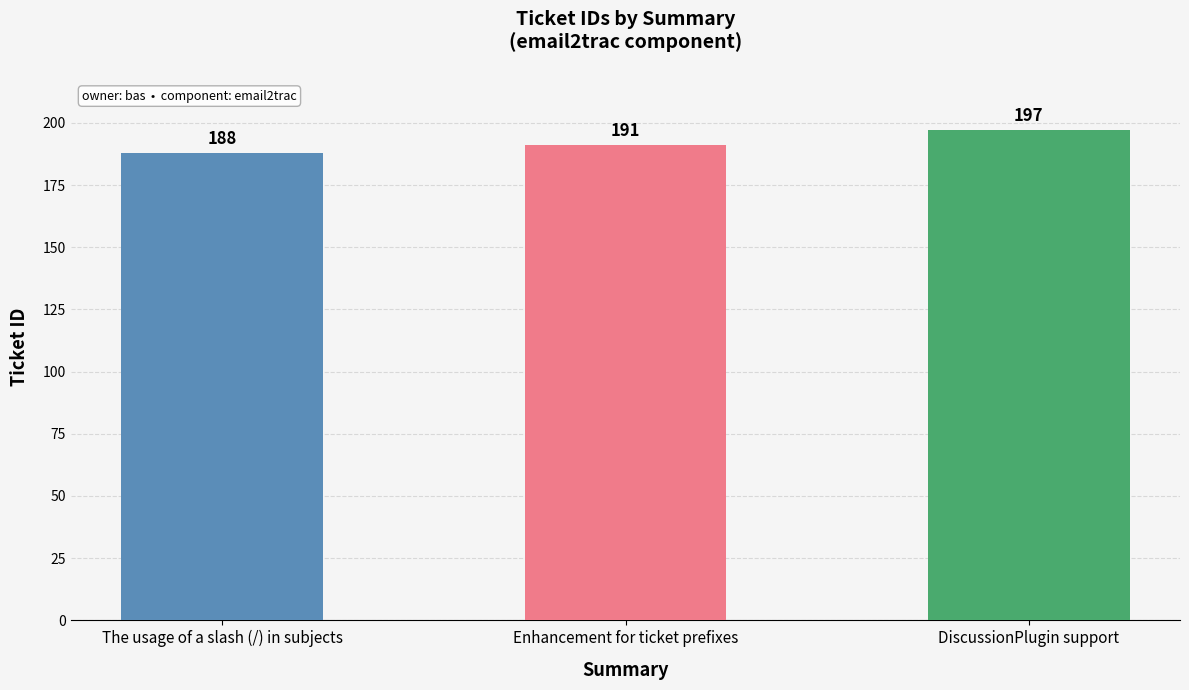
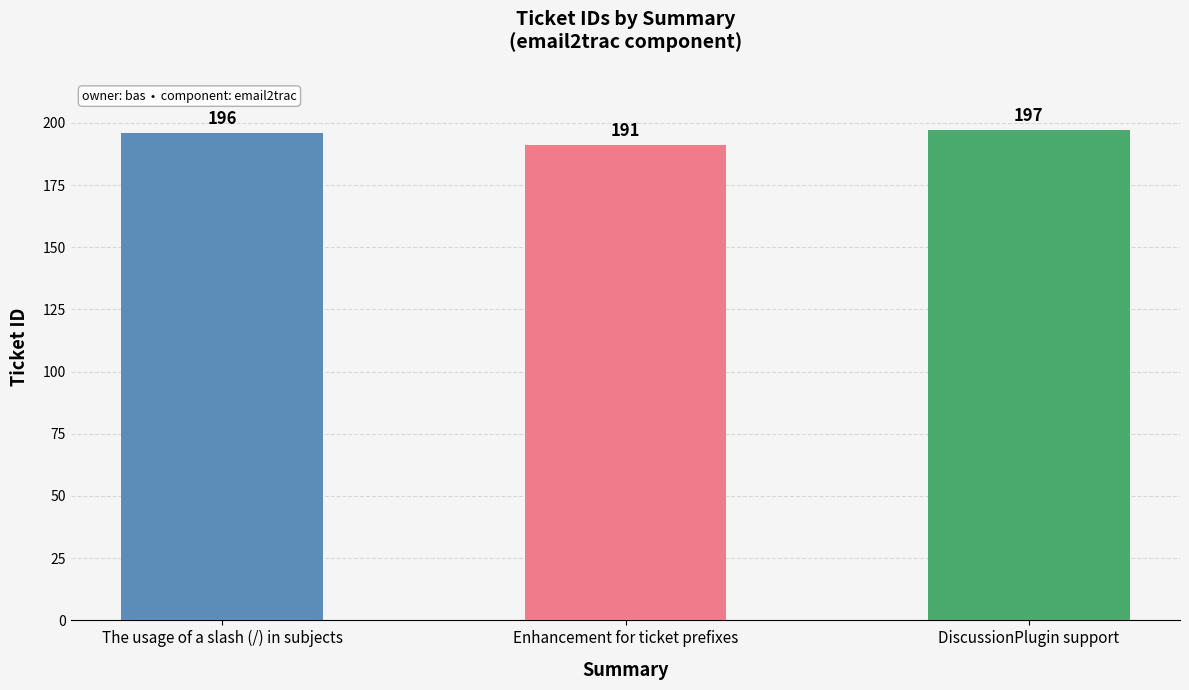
The usage of a slash (/) in subjects: 188 -> 196
